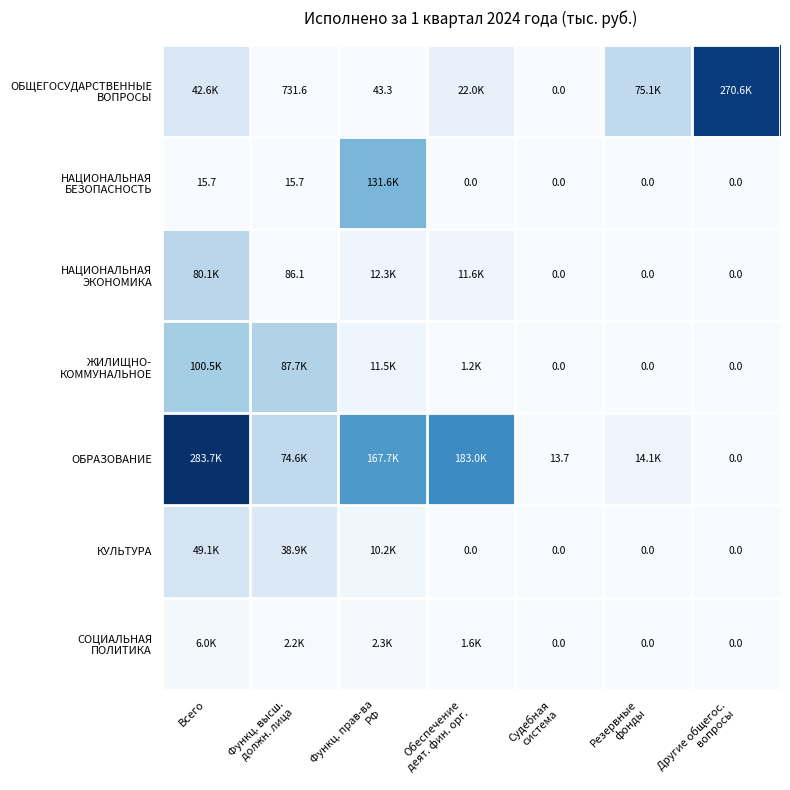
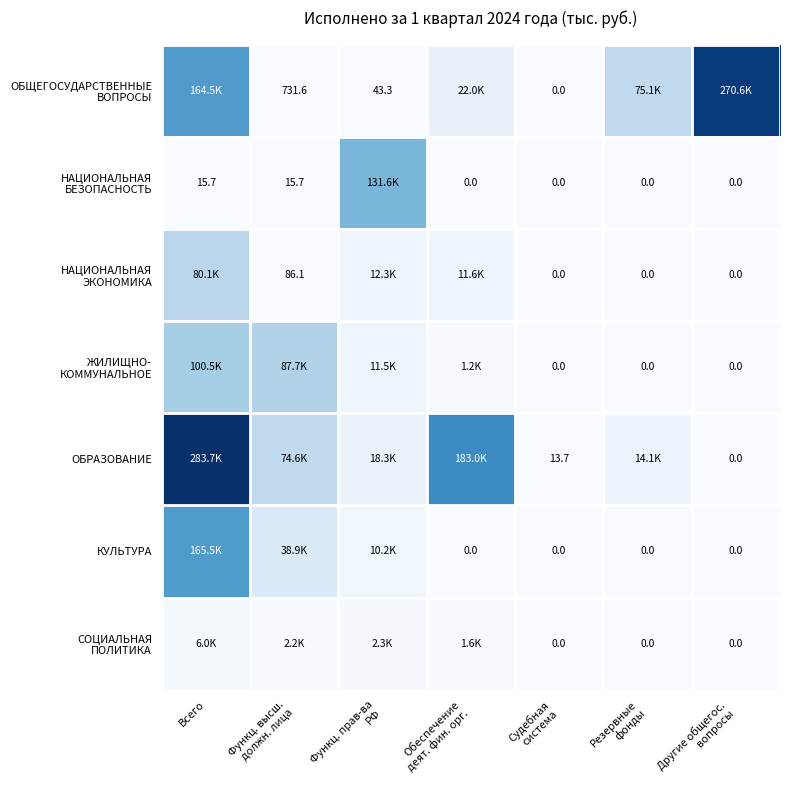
ОБЩЕГОСУДАРСТВЕННЫЕ ВОПРОСЫ, Всего: 42.6K -> 164.5K
ОБРАЗОВАНИЕ, Функц. прав-ва РФ: 167.7K -> 18.3K
КУЛЬТУРА, Всего: 49.1K -> 165.5K
